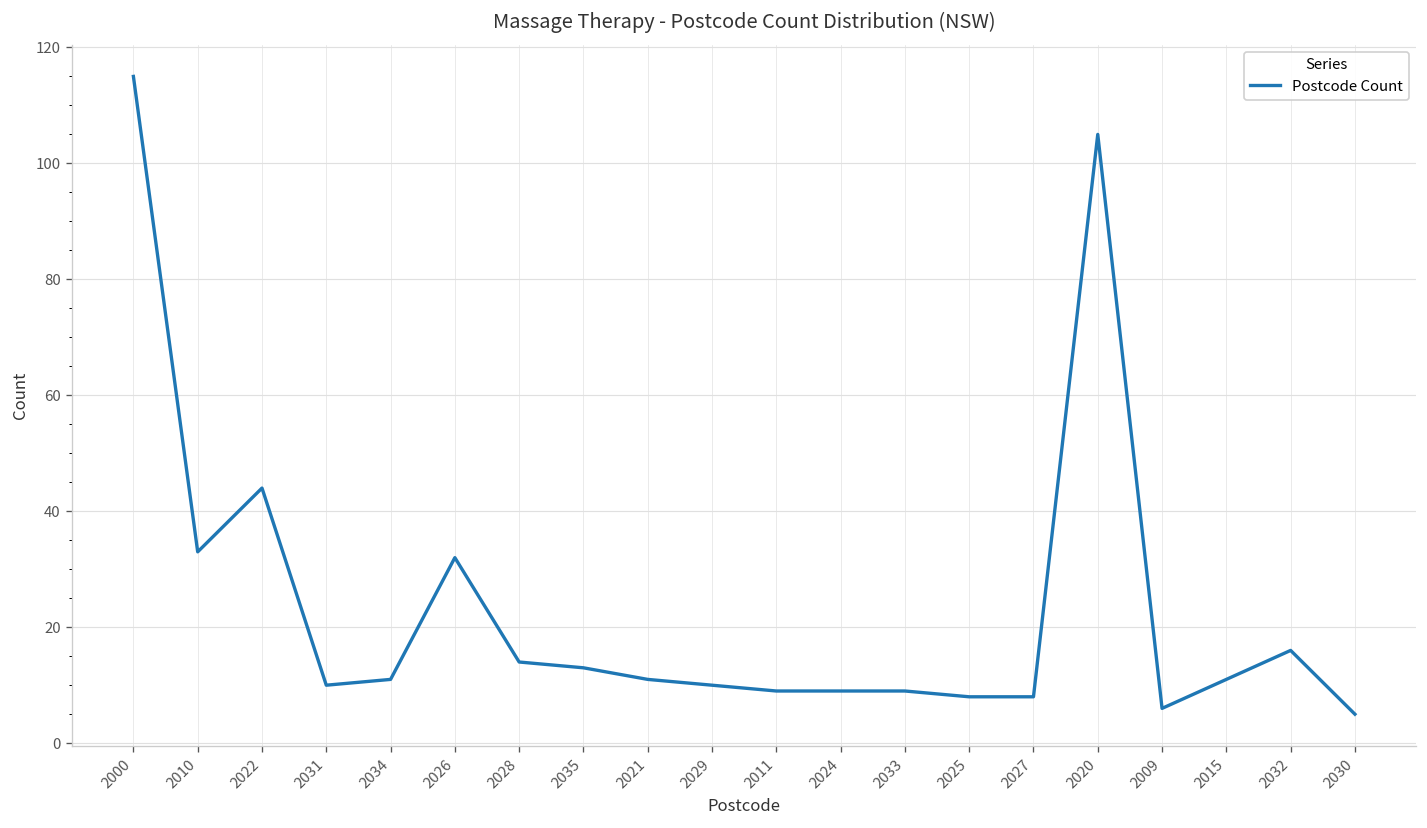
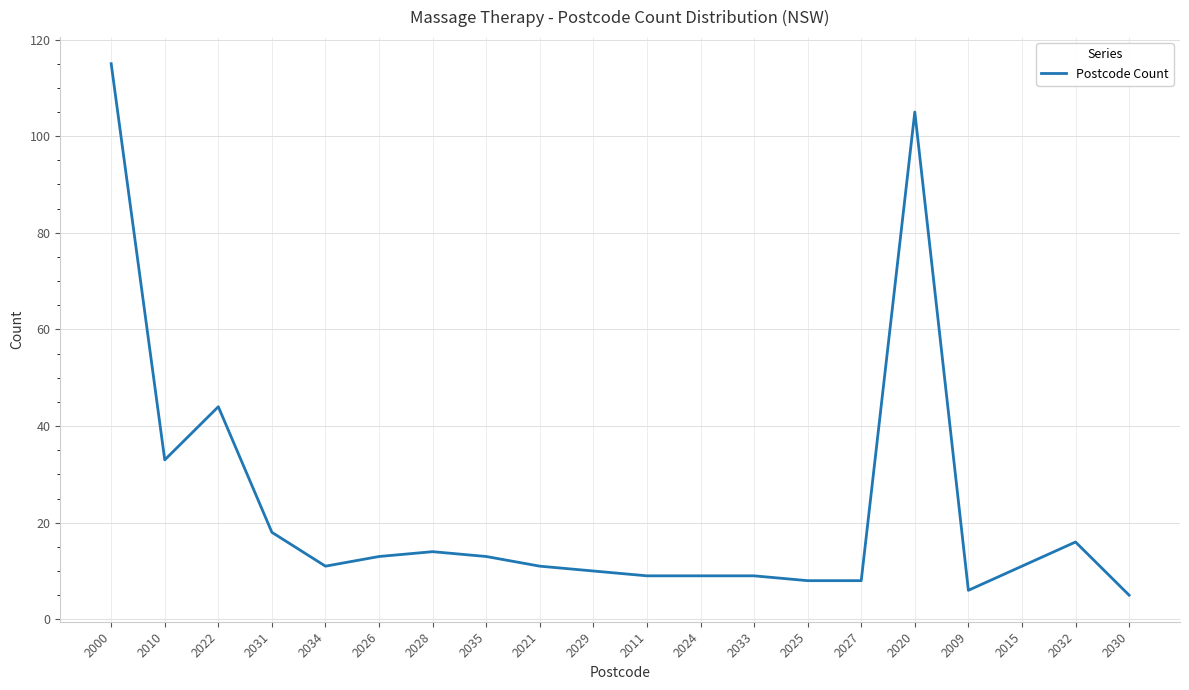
2031: 10 -> 18
2026: 32 -> 13
